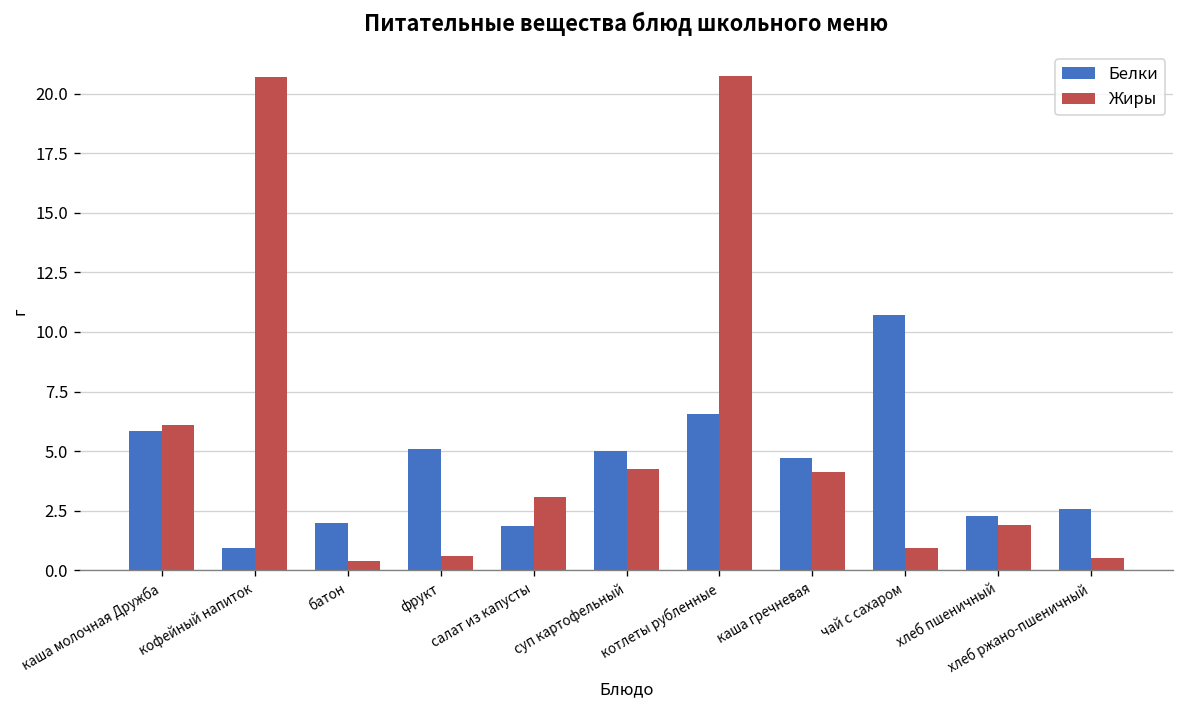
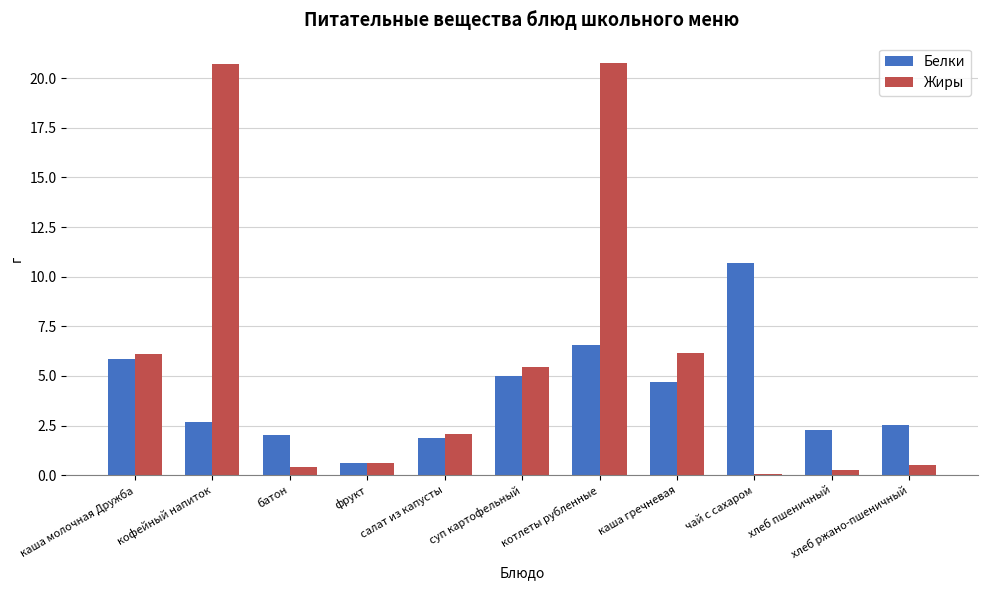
Белки, кофейный напиток: 0.9 -> 2.7
Белки, фрукт: 5.1 -> 0.6
Жиры, салат из капусты: 3.1 -> 2.1
Жиры, суп картофельный: 4.2 -> 5.4
Жиры, каша гречневая: 4.1 -> 6.1
Жиры, чай с сахаром: 0.9 -> 0.1
Жиры, хлеб пшеничный: 1.9 -> 0.2
